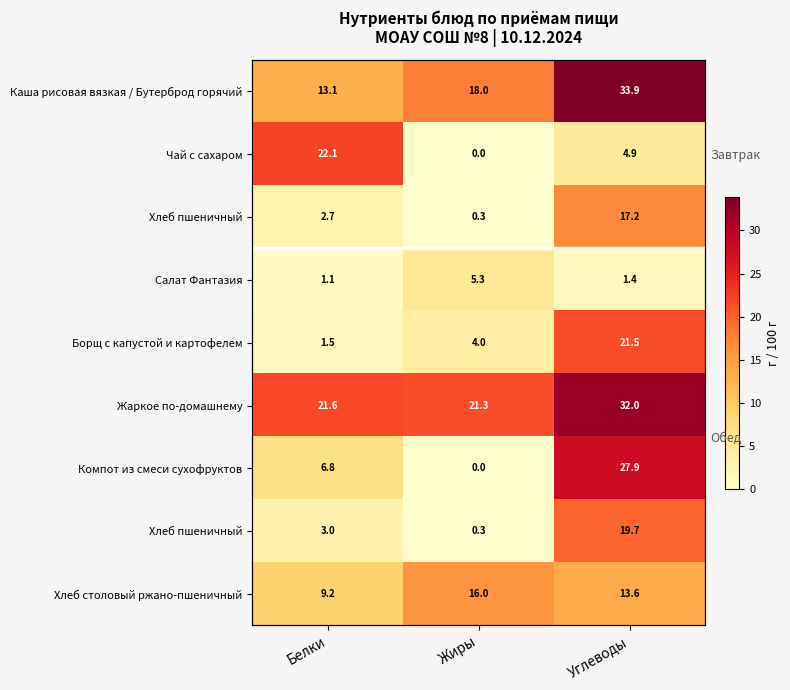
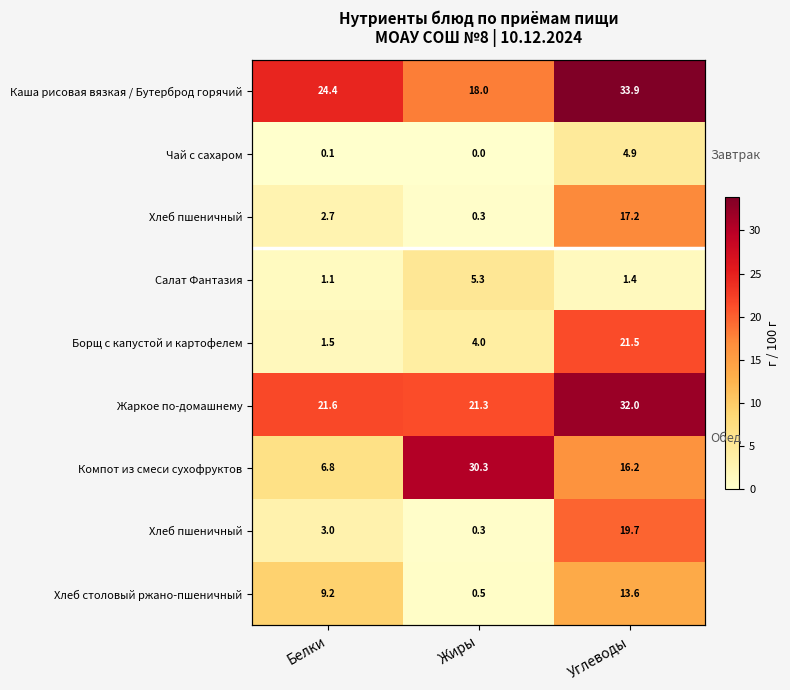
Каша рисовая вязкая / Бутерброд горячий, Белки: 13.1 -> 24.4
Чай с сахаром, Белки: 22.1 -> 0.1
Компот из смеси сухофруктов, Жиры: 0.0 -> 30.3
Компот из смеси сухофруктов, Углеводы: 27.9 -> 16.2
Хлеб столовый ржано-пшеничный, Жиры: 16.0 -> 0.5
